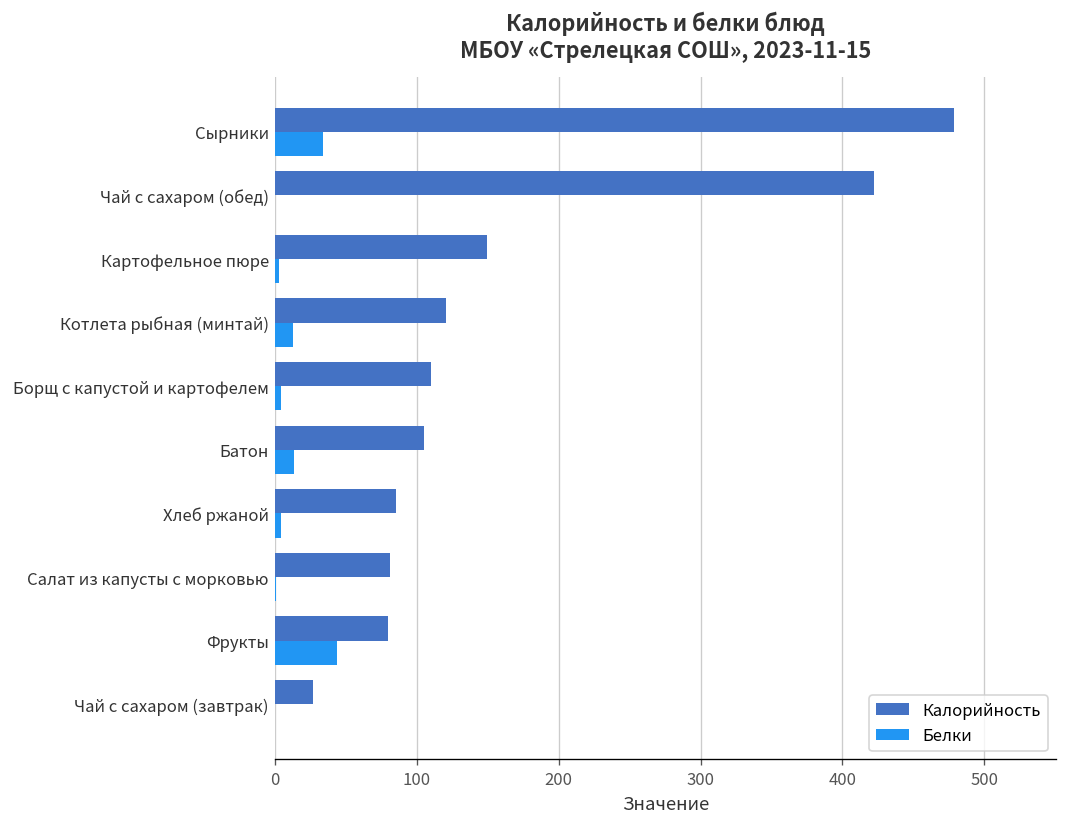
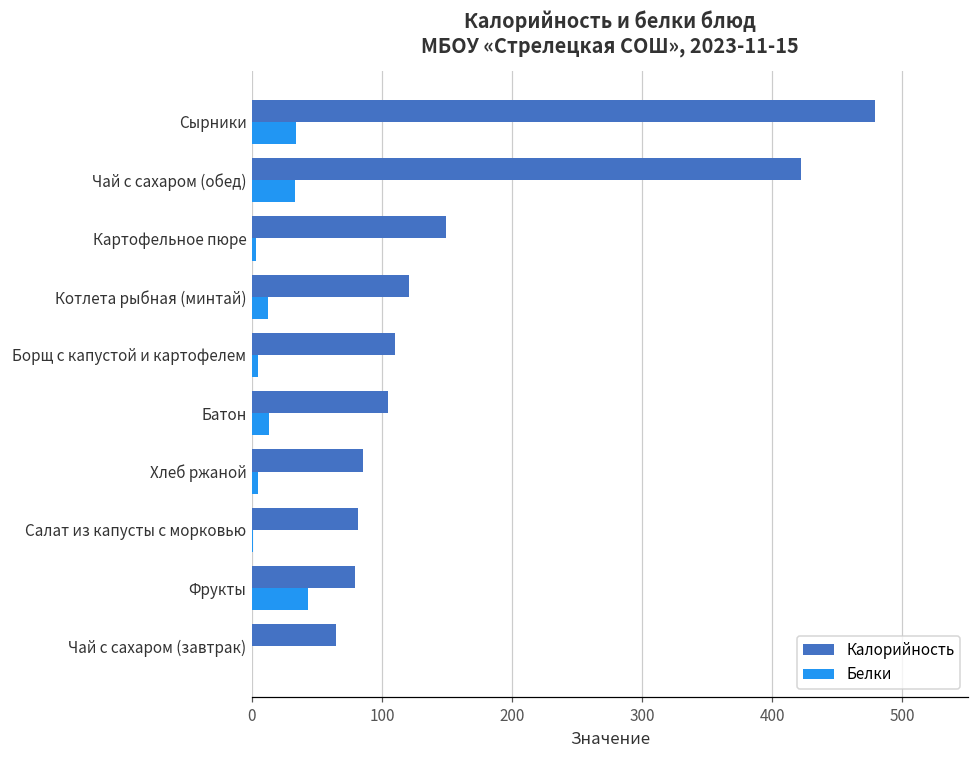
Белки, Чай с сахаром (обед): 0 -> 33
Калорийность, Чай с сахаром (завтрак): 27 -> 65
